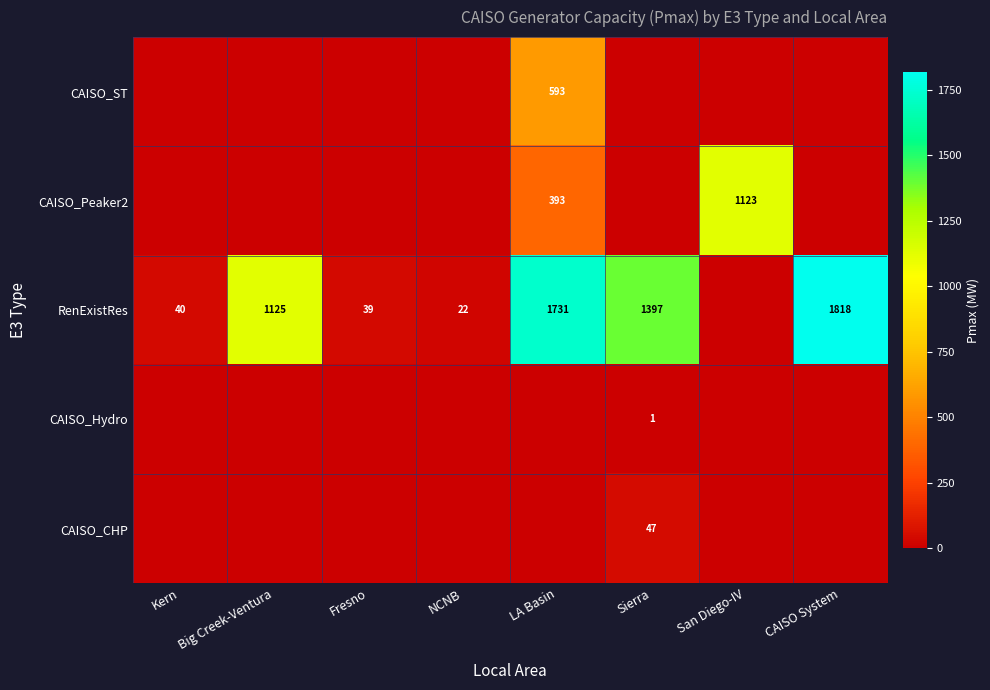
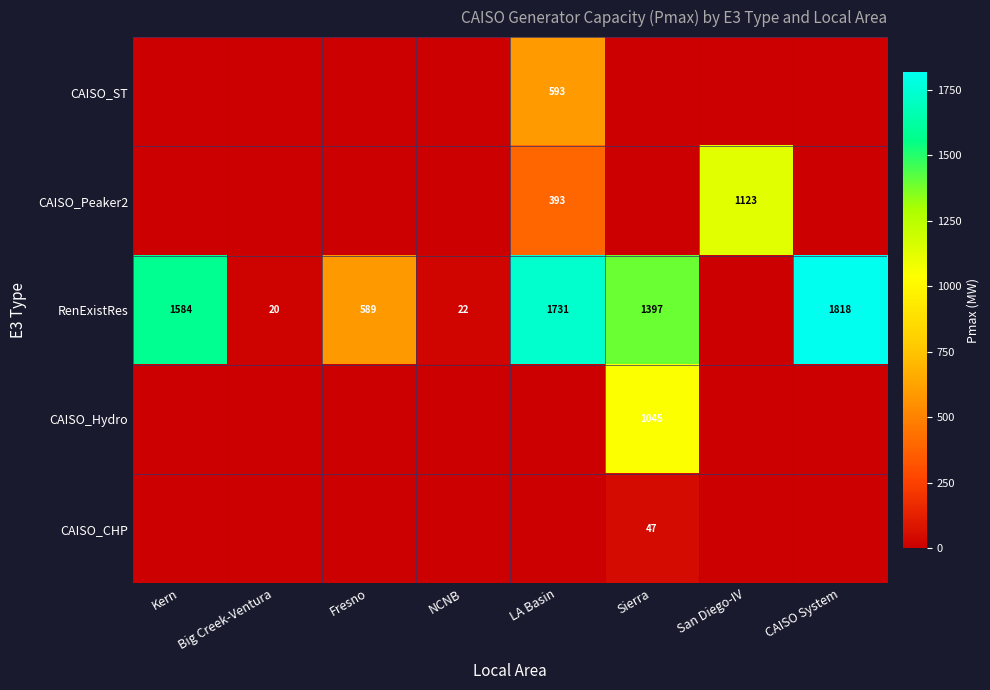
RenExistRes, Kern: 40 -> 1584
RenExistRes, Big Creek-Ventura: 1125 -> 20
RenExistRes, Fresno: 39 -> 589
CAISO_Hydro, Sierra: 1 -> 1045
